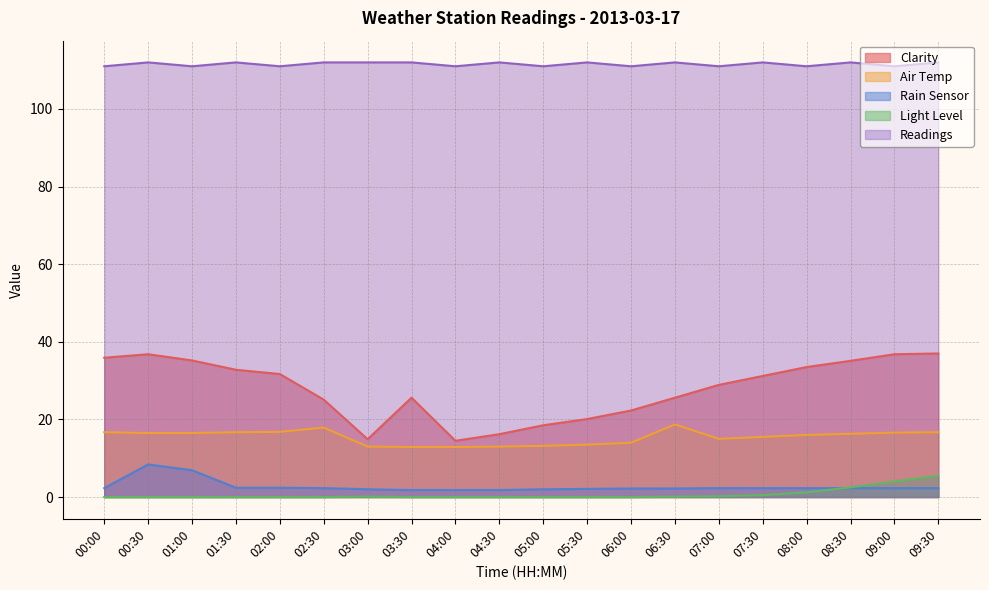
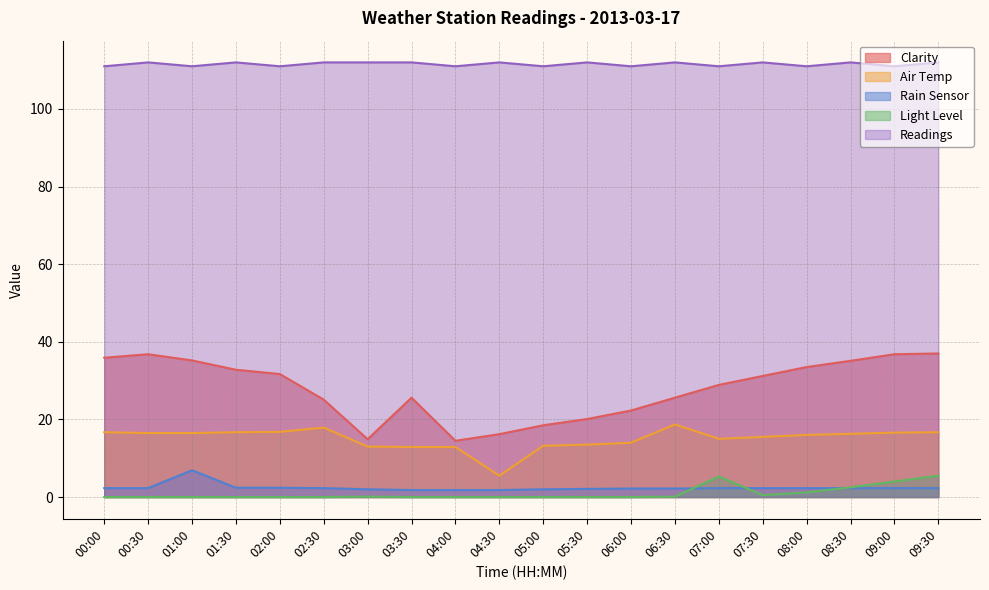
Rain Sensor, 00:30: 8 -> 2
Air Temp, 04:30: 13 -> 6
Light Level, 07:00: 0 -> 5
